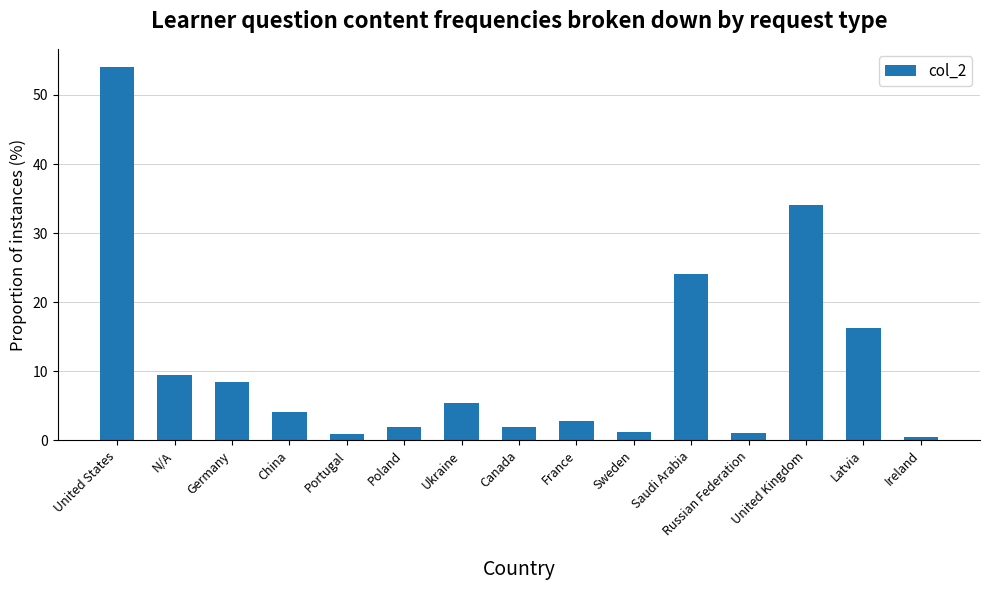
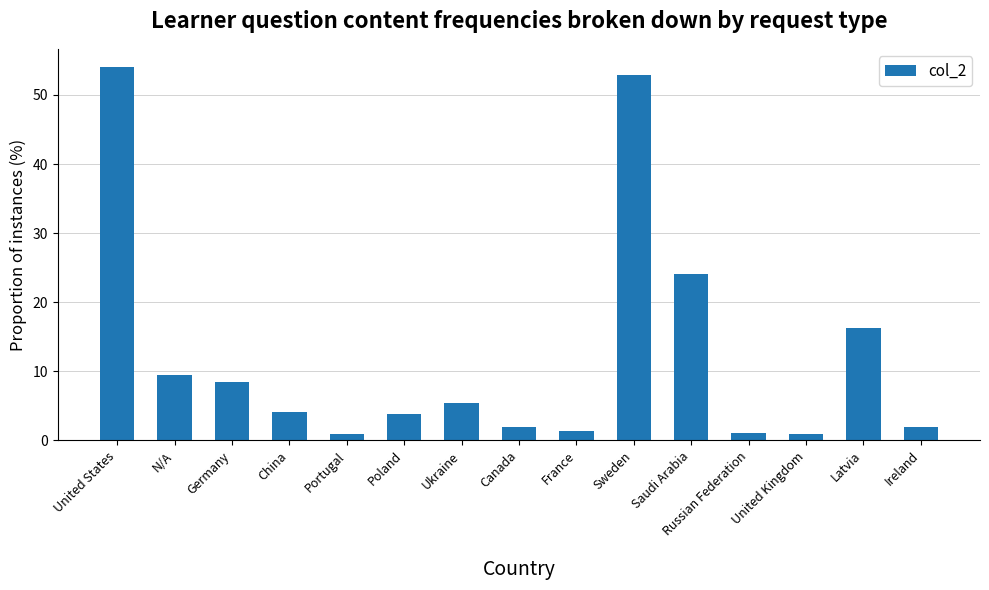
Poland: 2 -> 4
France: 3 -> 1
Sweden: 1 -> 53
United Kingdom: 34 -> 1
Ireland: 1 -> 2
